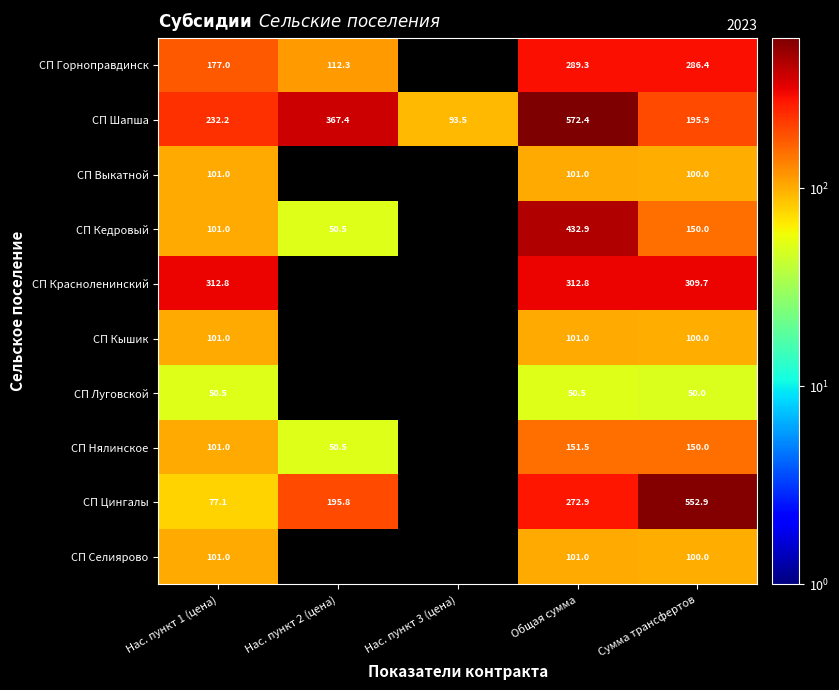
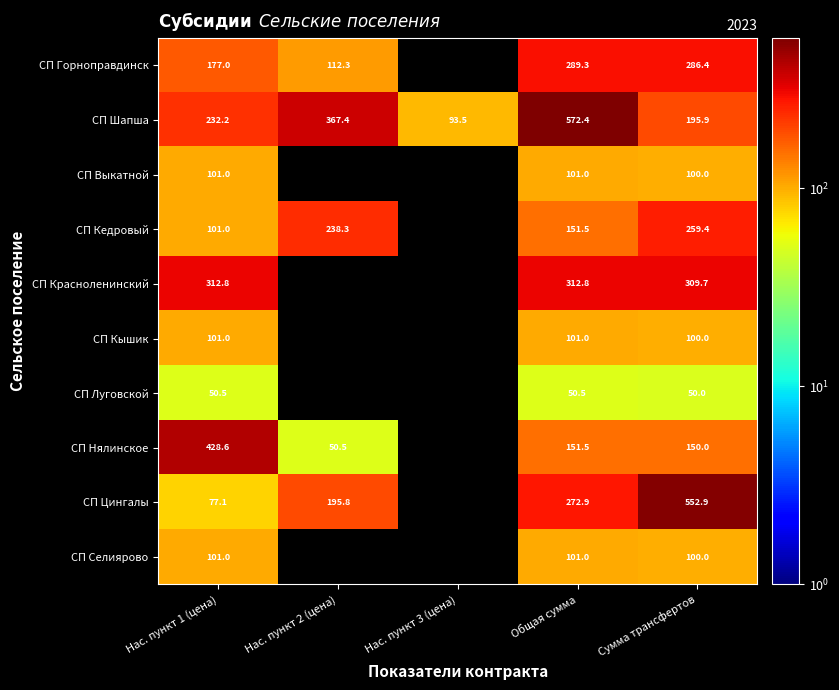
СП Кедровый, Нас. пункт 2 (цена): 50.5 -> 238.3
СП Кедровый, Общая сумма: 432.9 -> 151.5
СП Кедровый, Сумма трансфертов: 150.0 -> 259.4
СП Нялинское, Нас. пункт 1 (цена): 101.0 -> 428.6
